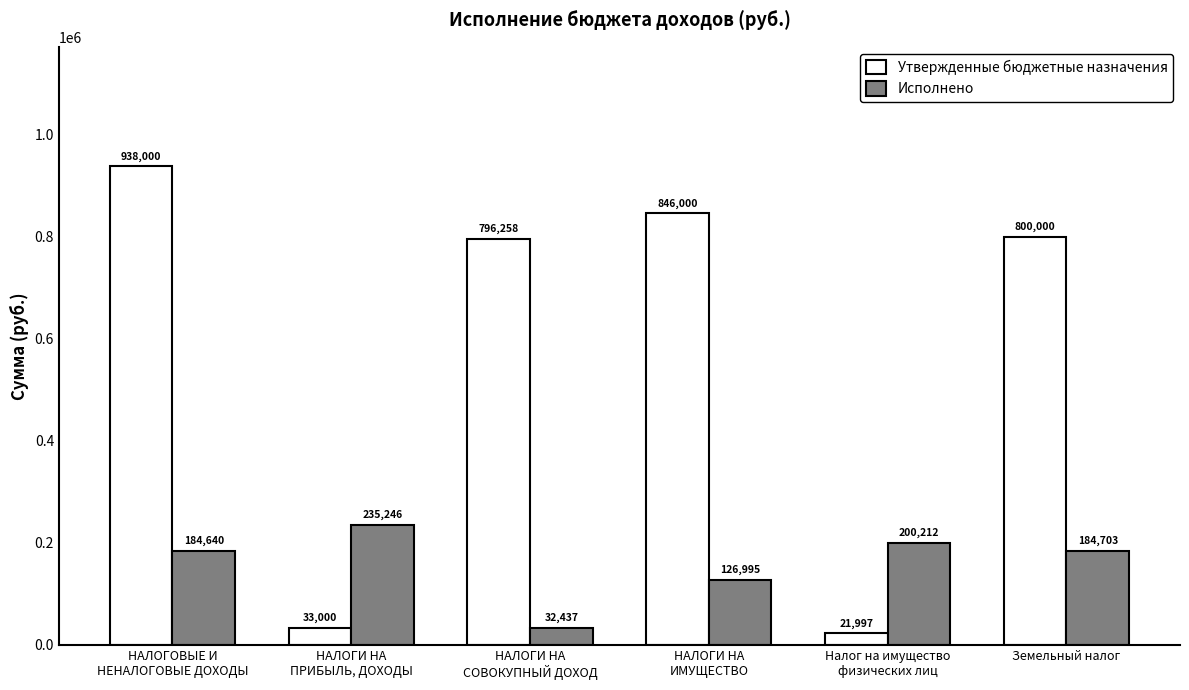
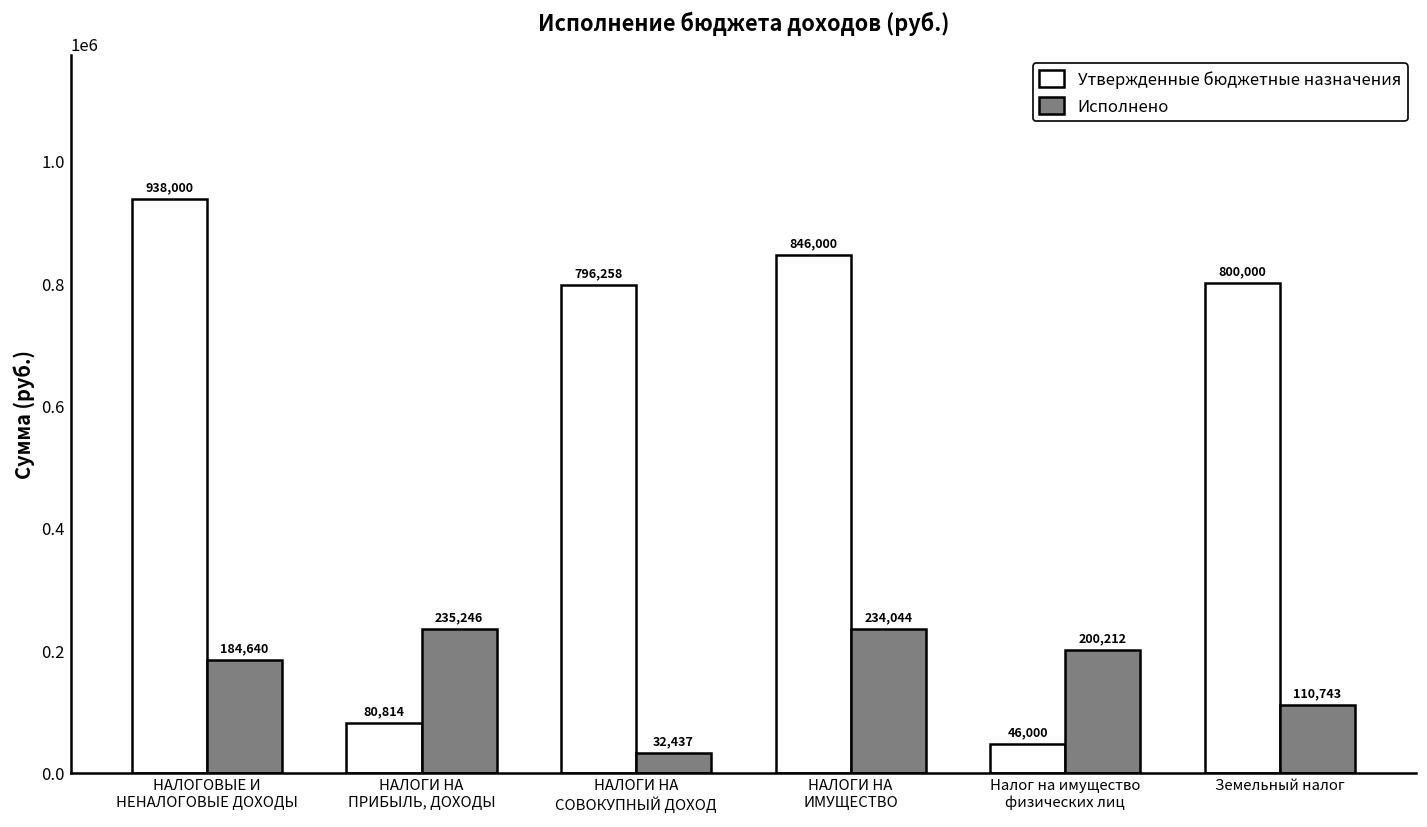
Утвержденные бюджетные назначения, НАЛОГИ НА ПРИБЫЛЬ, ДОХОДЫ: 33,000 -> 80,814
Исполнено, НАЛОГИ НА ИМУЩЕСТВО: 126,995 -> 234,044
Утвержденные бюджетные назначения, Налог на имущество физических лиц: 21,997 -> 46,000
Исполнено, Земельный налог: 184,703 -> 110,743
